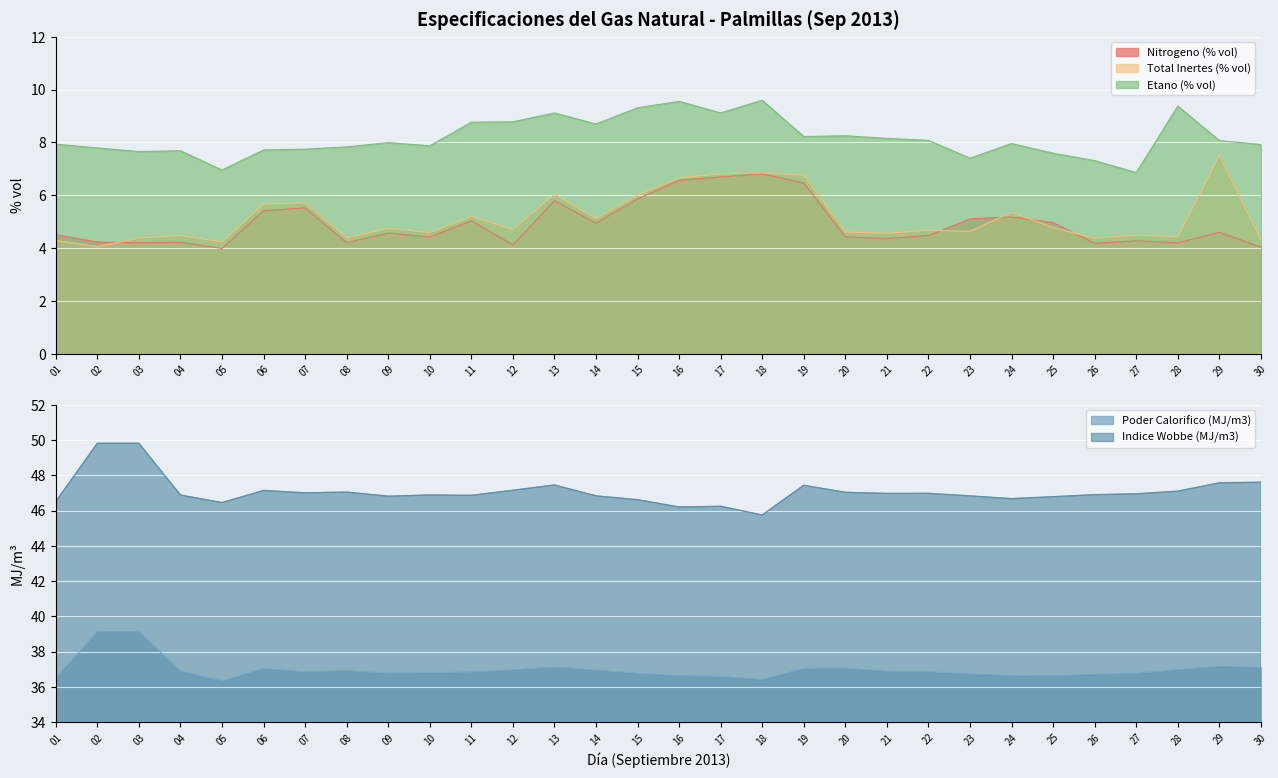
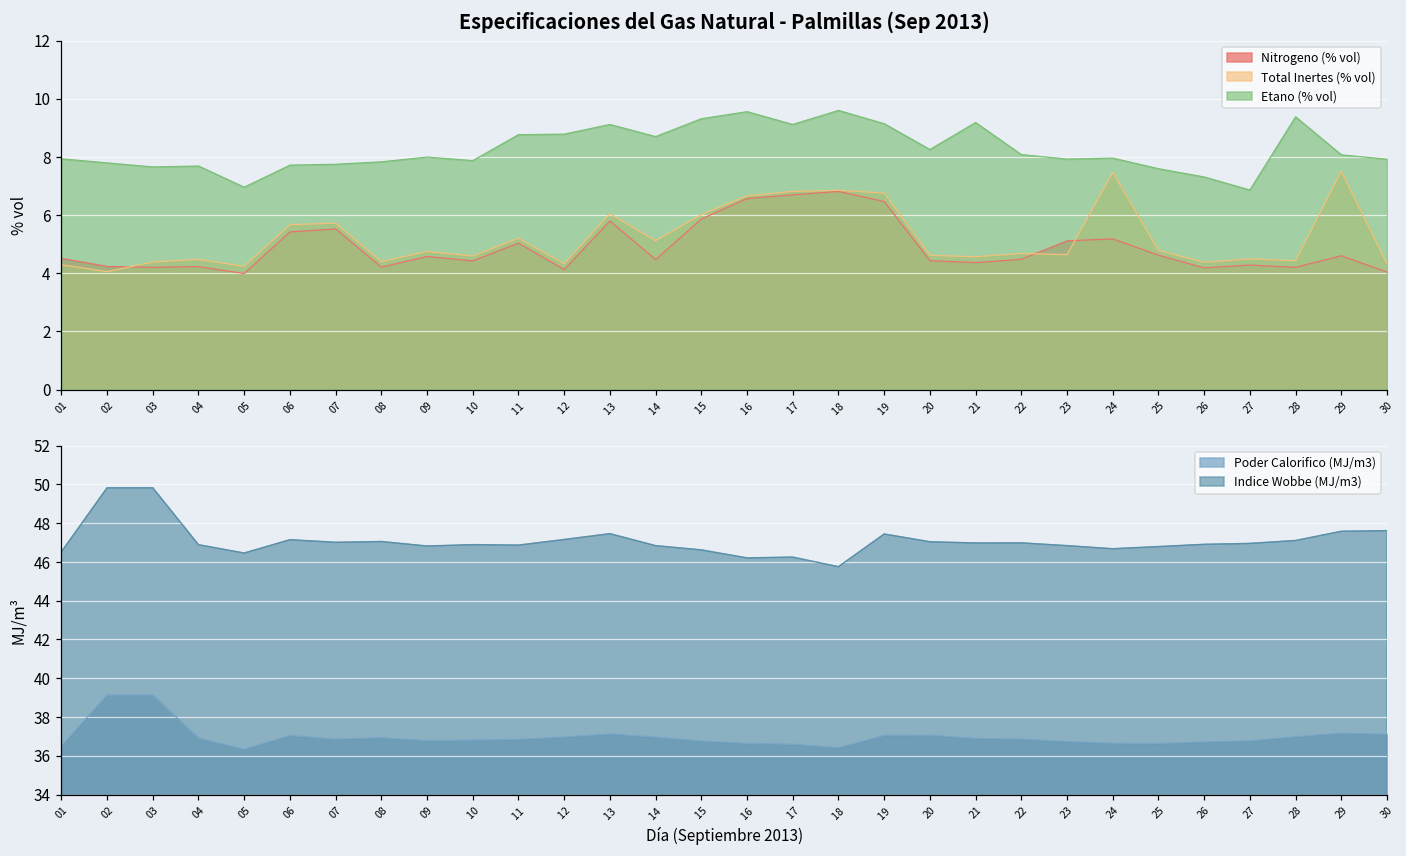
Especificaciones del Gas Natural - Palmillas (Sep 2013), Total Inertes (% vol), 12: 4.7 -> 4.3
Especificaciones del Gas Natural - Palmillas (Sep 2013), Nitrogeno (% vol), 14: 5.0 -> 4.5
Especificaciones del Gas Natural - Palmillas (Sep 2013), Etano (% vol), 19: 8.2 -> 9.1
Especificaciones del Gas Natural - Palmillas (Sep 2013), Etano (% vol), 21: 8.2 -> 9.2
Especificaciones del Gas Natural - Palmillas (Sep 2013), Etano (% vol), 23: 7.4 -> 7.9
Especificaciones del Gas Natural - Palmillas (Sep 2013), Total Inertes (% vol), 24: 5.4 -> 7.5
Especificaciones del Gas Natural - Palmillas (Sep 2013), Nitrogeno (% vol), 25: 5.0 -> 4.6
